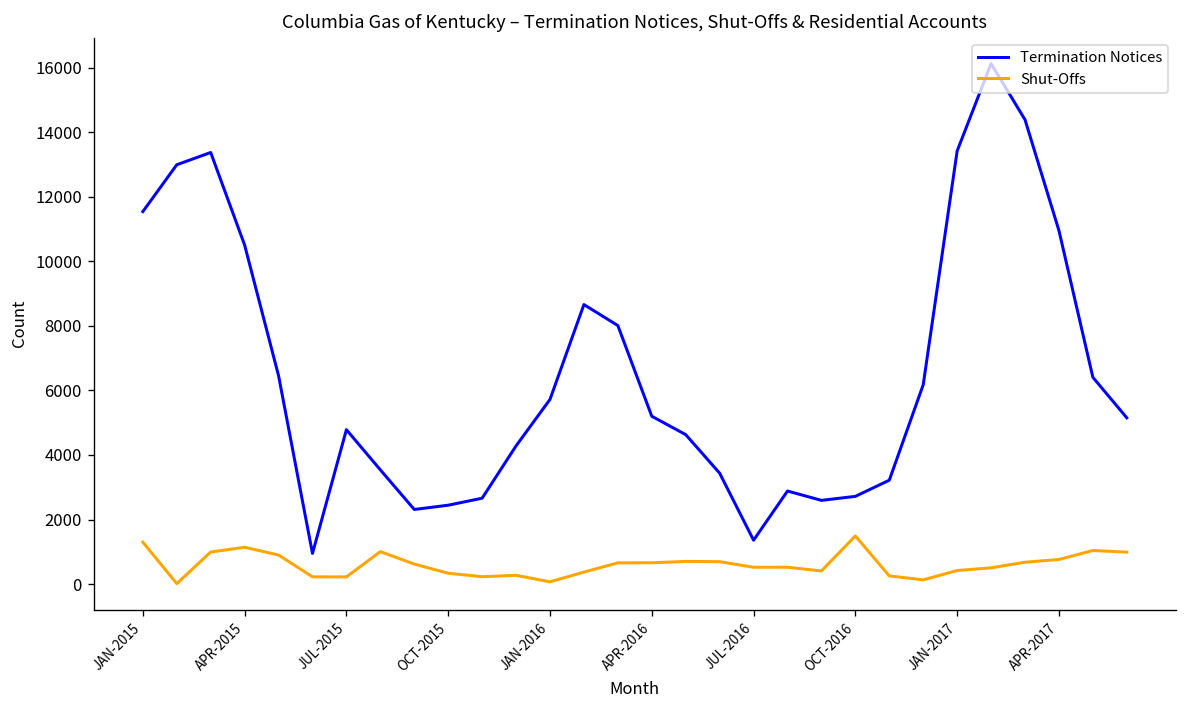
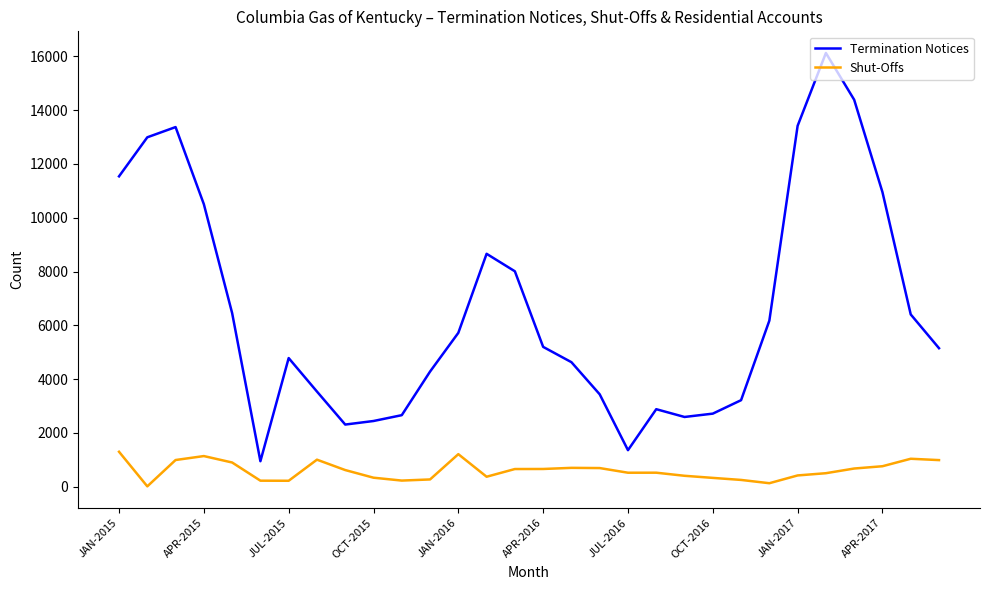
Shut-Offs, JAN-2016: 100 -> 1200
Shut-Offs, OCT-2016: 1500 -> 300
